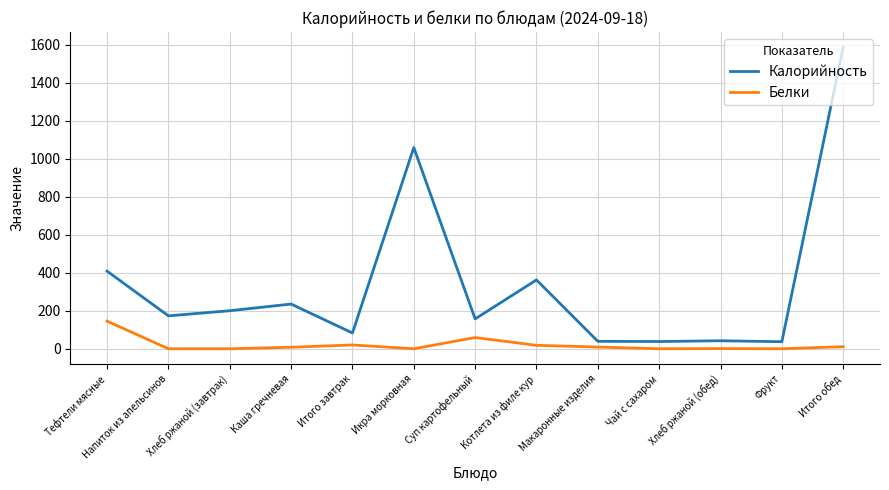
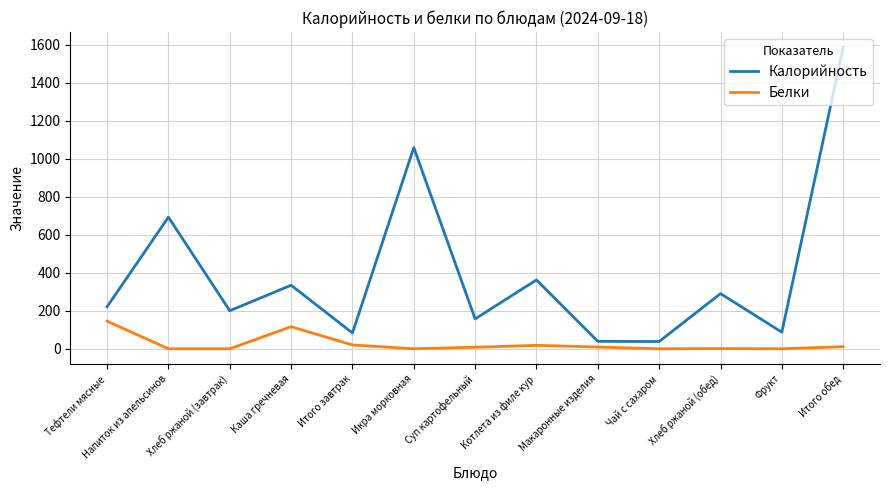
Калорийность, Тефтели мясные: 410 -> 220
Калорийность, Напиток из апельсинов: 170 -> 690
Калорийность, Каша гречневая: 240 -> 340
Белки, Каша гречневая: 10 -> 120
Белки, Суп картофельный: 60 -> 10
Калорийность, Хлеб ржаной (обед): 40 -> 290
Калорийность, Фрукт: 40 -> 90
